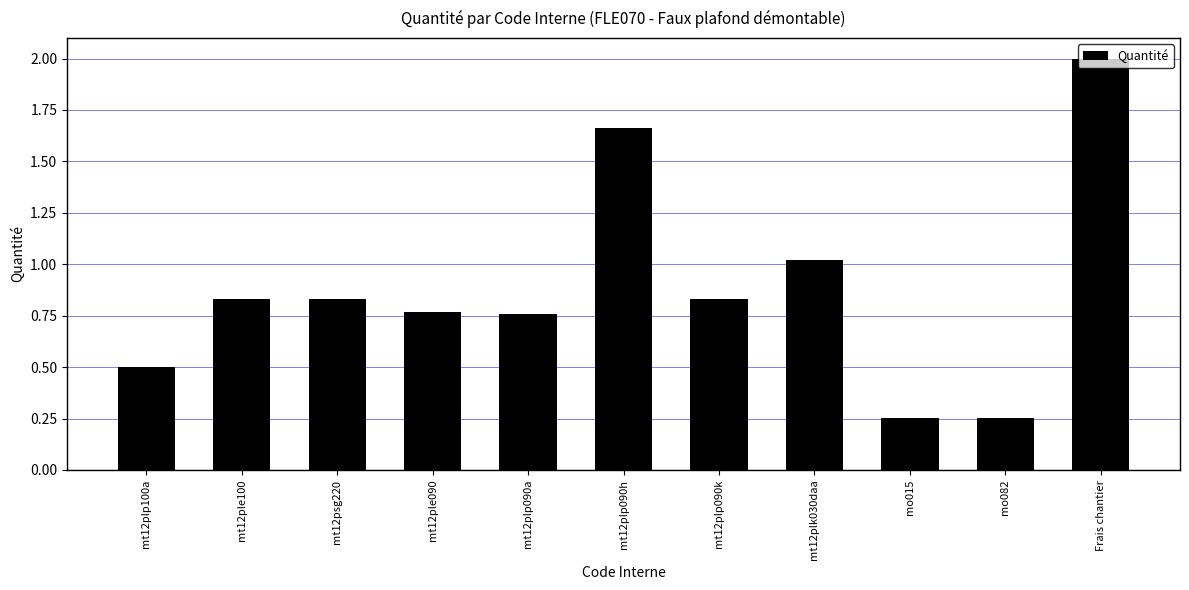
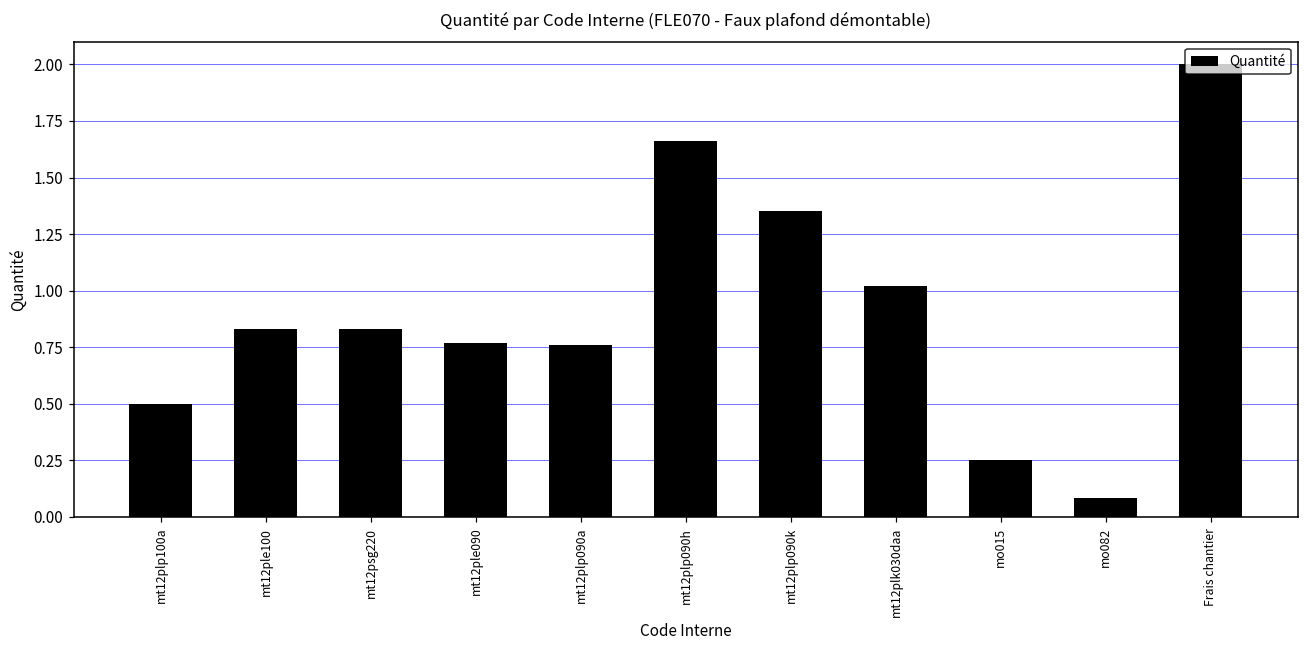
mt12plp090k: 0.83 -> 1.35
mo082: 0.25 -> 0.09
